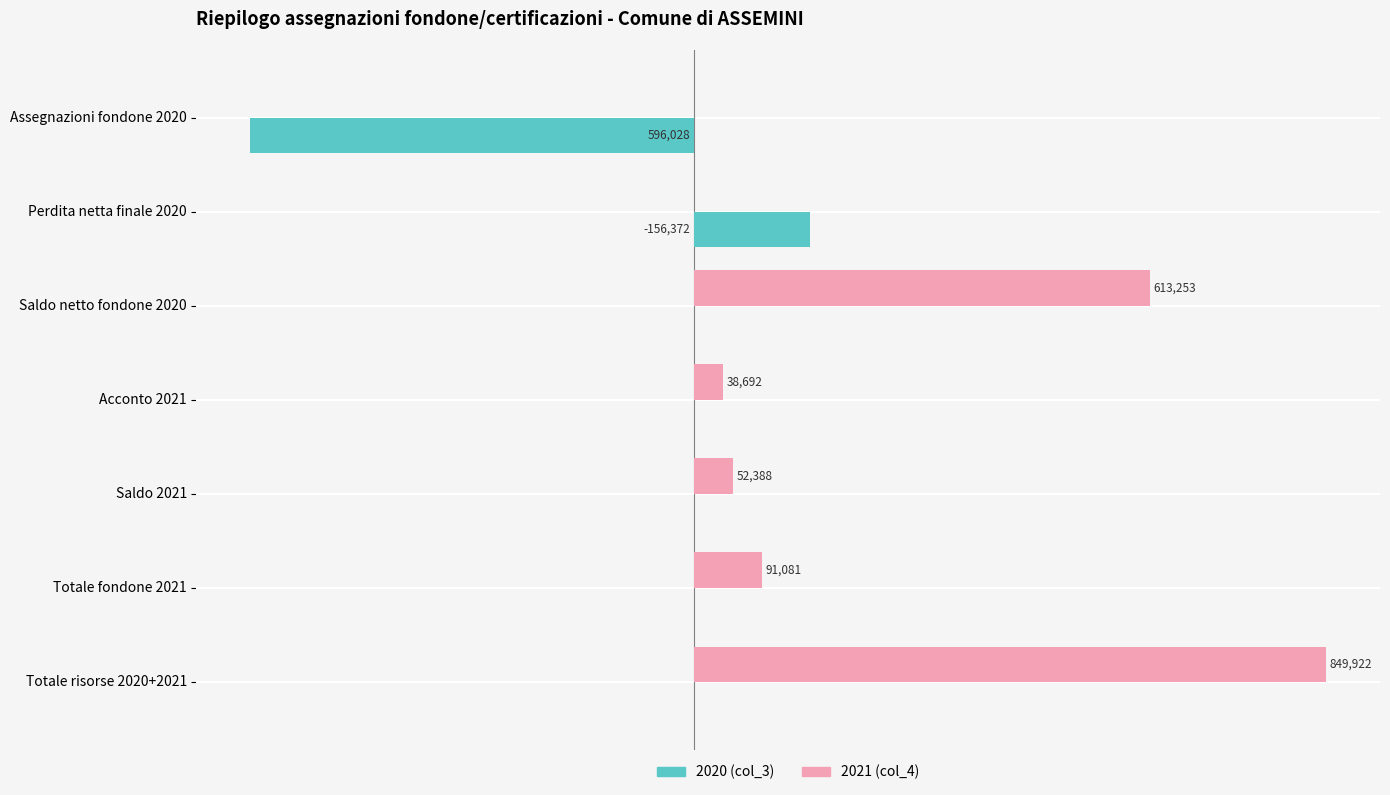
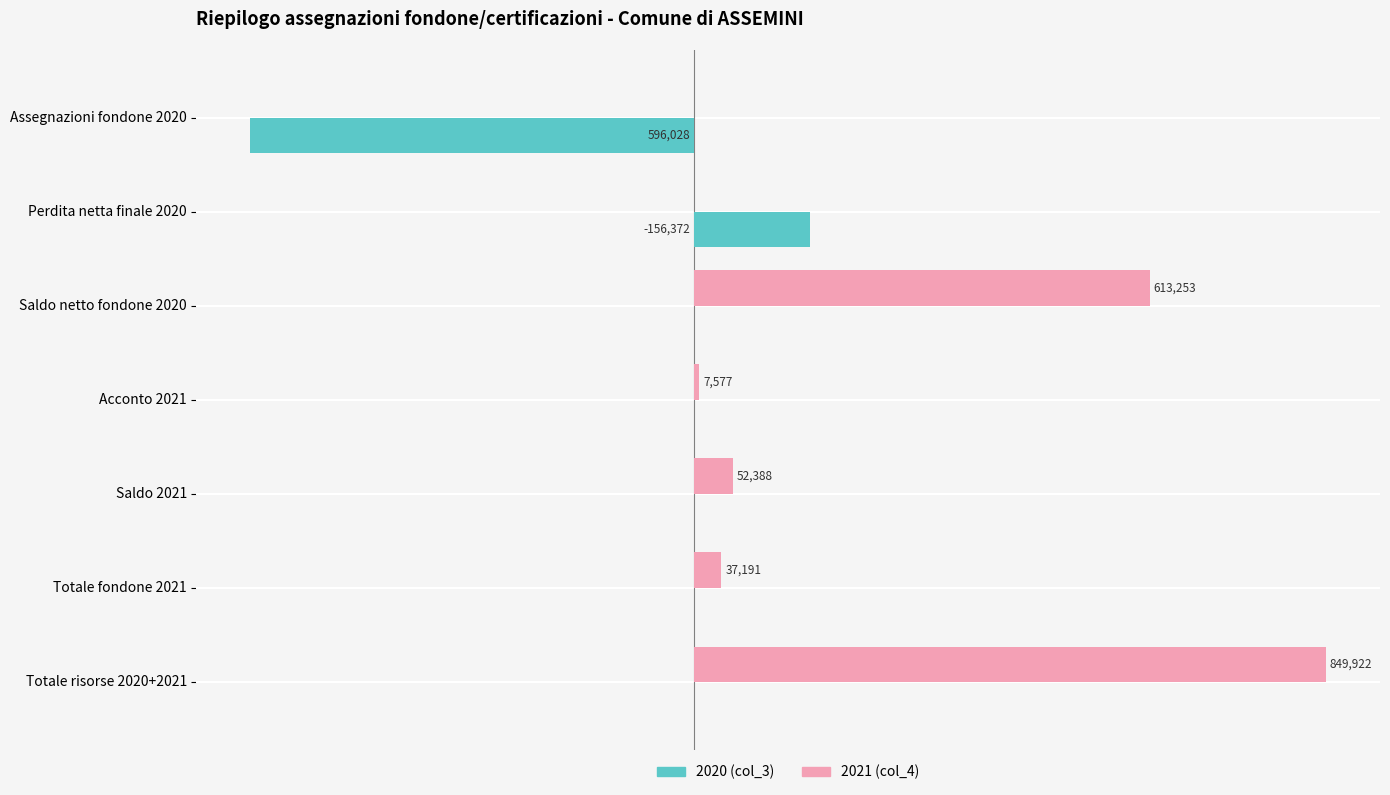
2021 (col_4), Acconto 2021: 38,692 -> 7,577
2021 (col_4), Totale fondone 2021: 91,081 -> 37,191
